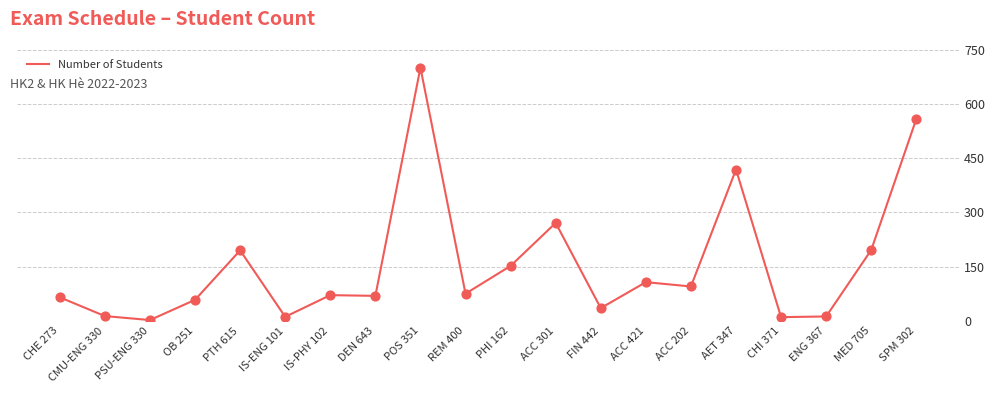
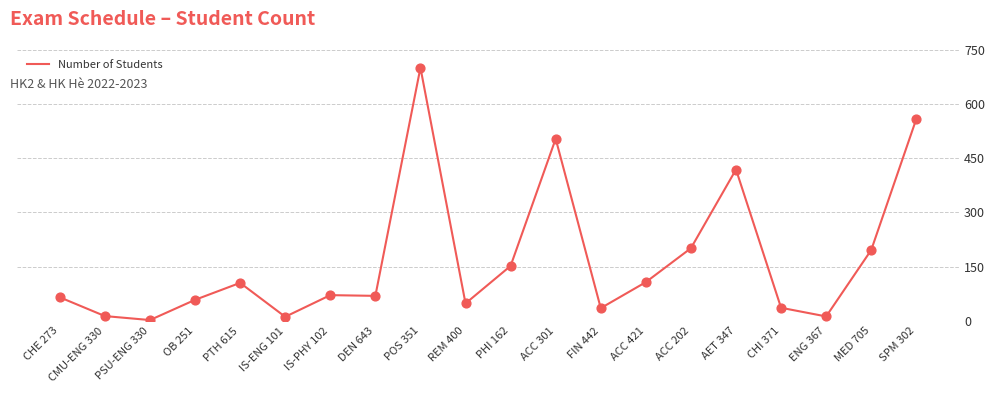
PTH 615: 200 -> 110
REM 400: 80 -> 50
ACC 301: 270 -> 500
ACC 202: 100 -> 200
CHI 371: 10 -> 40
